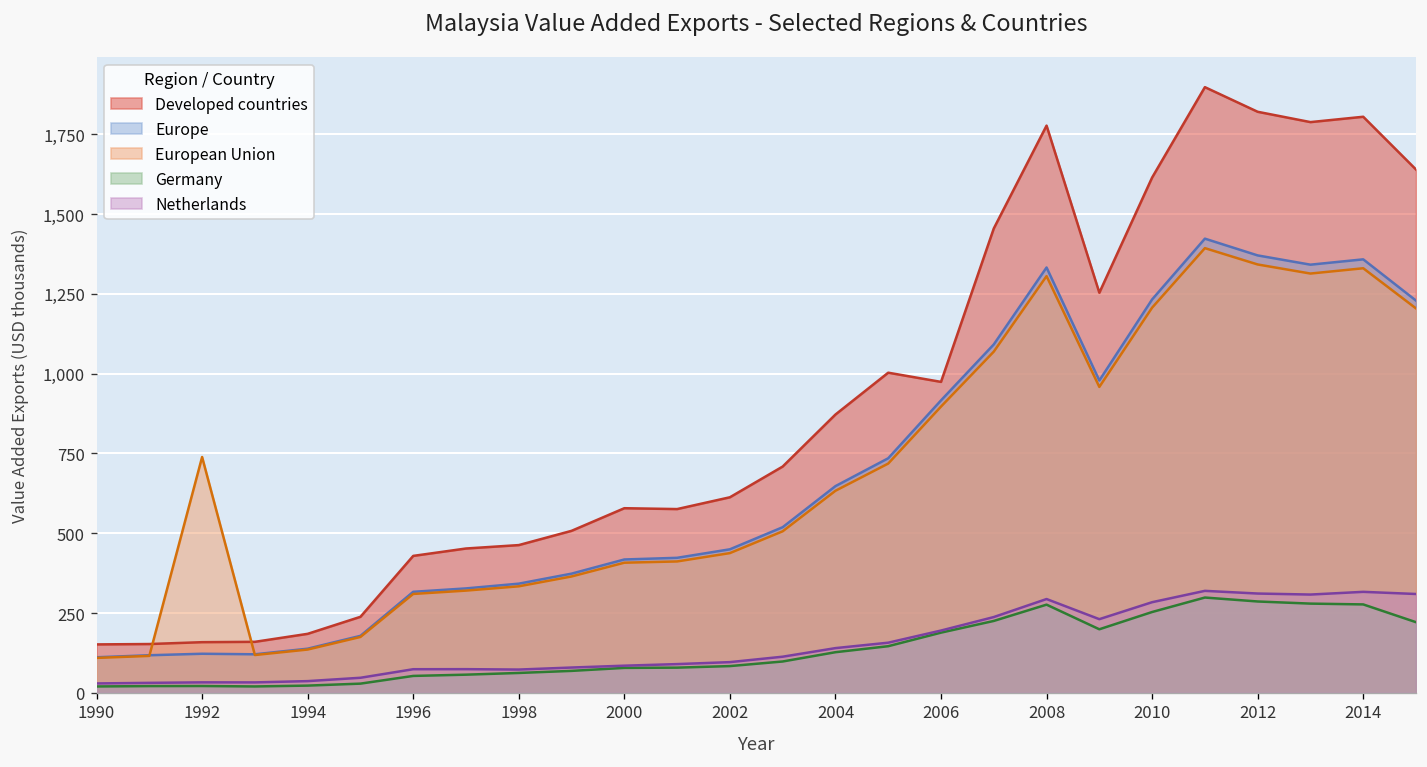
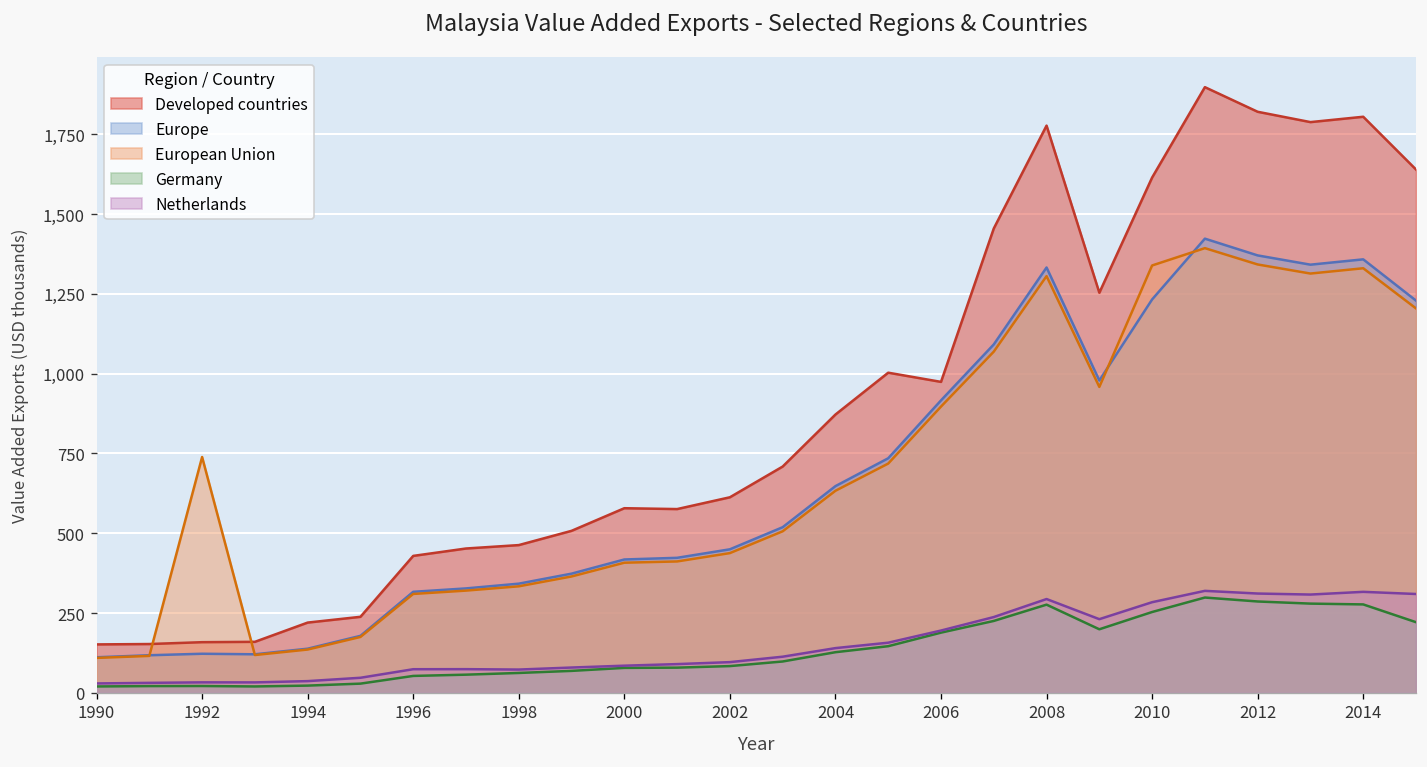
Developed countries, 1994: 180 -> 220
European Union, 2010: 1,210 -> 1,340
